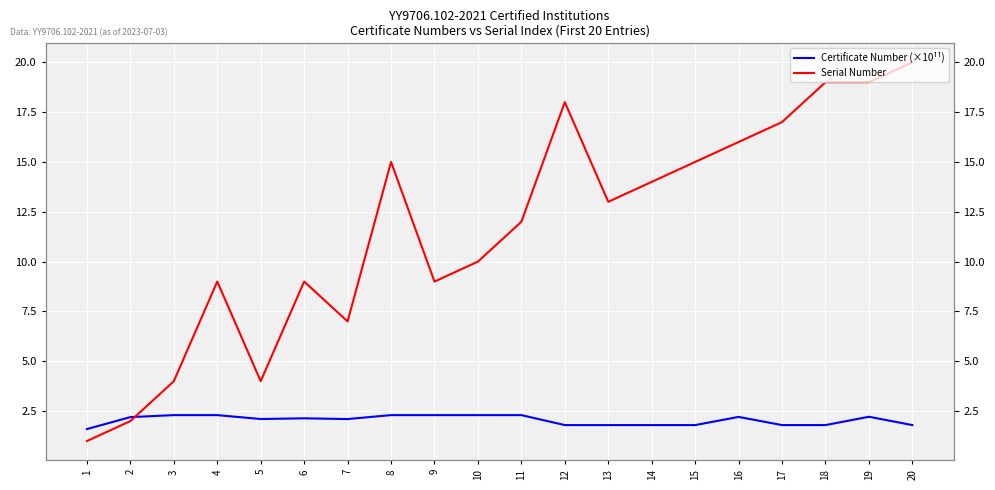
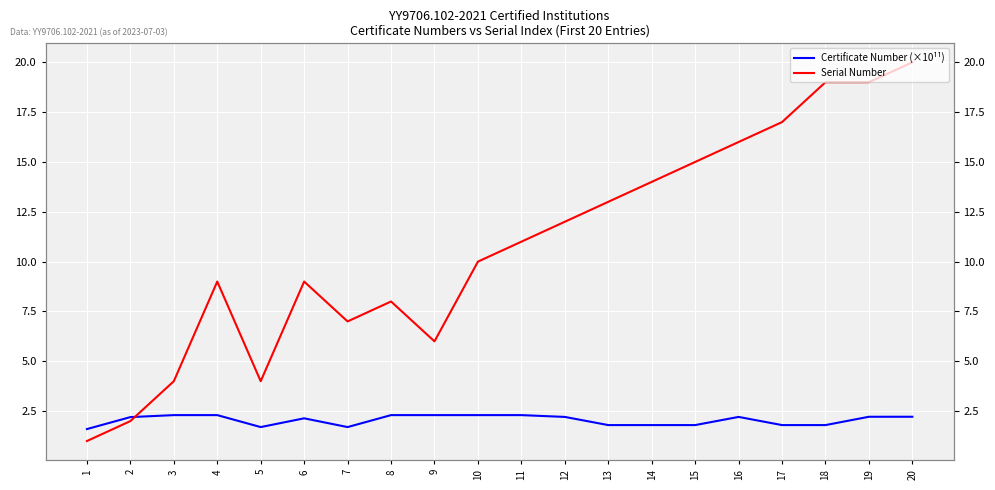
Certificate Number (×10¹¹), 5: 2.1 -> 1.7
Certificate Number (×10¹¹), 7: 2.1 -> 1.7
Serial Number, 8: 15 -> 8
Serial Number, 9: 9 -> 6
Serial Number, 11: 12 -> 11
Certificate Number (×10¹¹), 12: 1.8 -> 2.2
Serial Number, 12: 18 -> 12
Certificate Number (×10¹¹), 20: 1.8 -> 2.2
